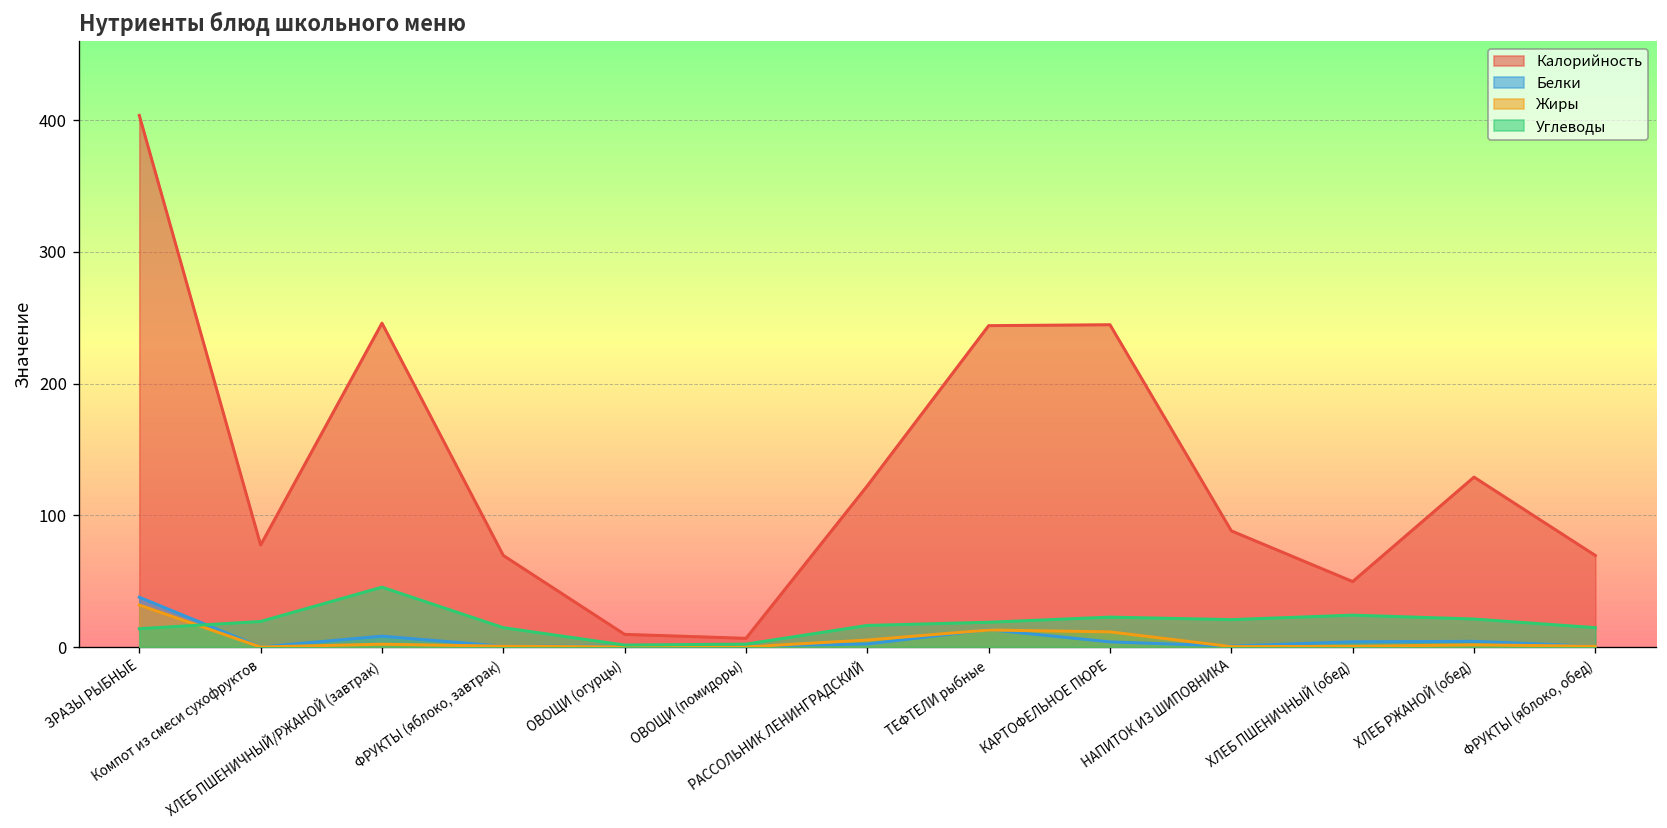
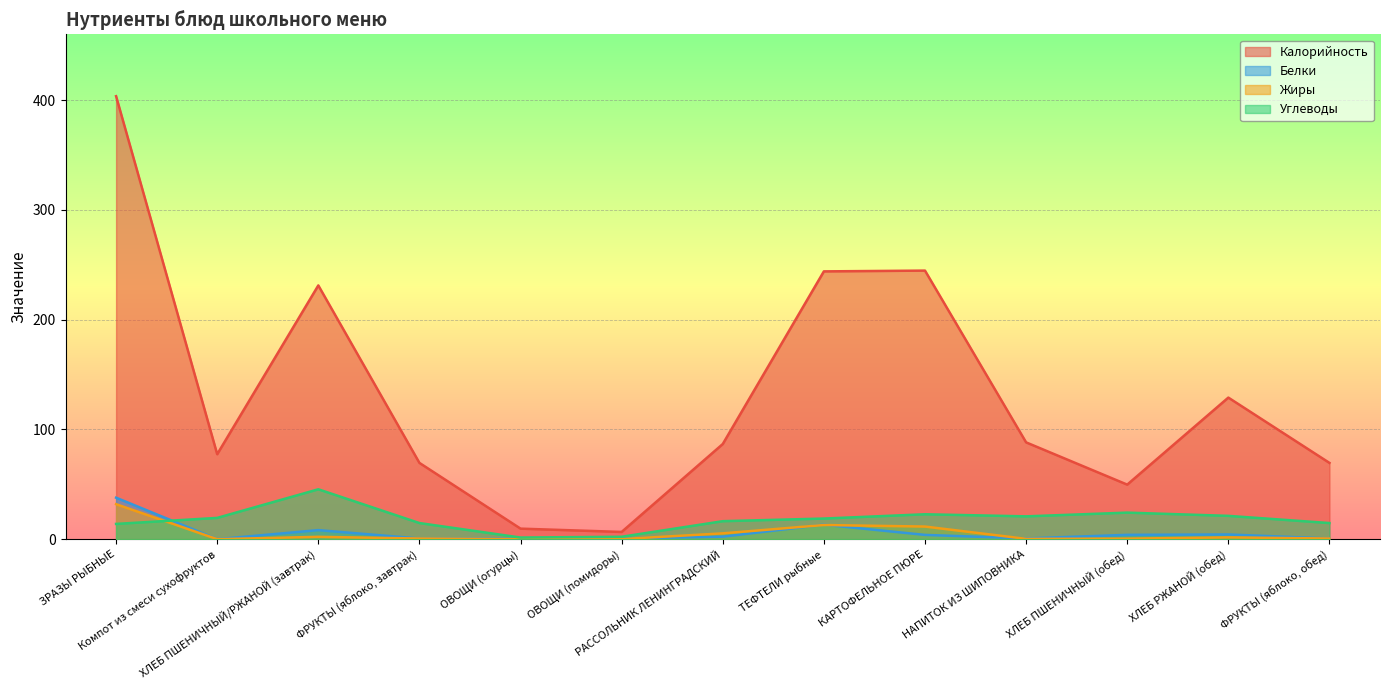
Калорийность, ХЛЕБ ПШЕНИЧНЫЙ/РЖАНОЙ (завтрак): 246 -> 231
Калорийность, РАССОЛЬНИК ЛЕНИНГРАДСКИЙ: 122 -> 87
